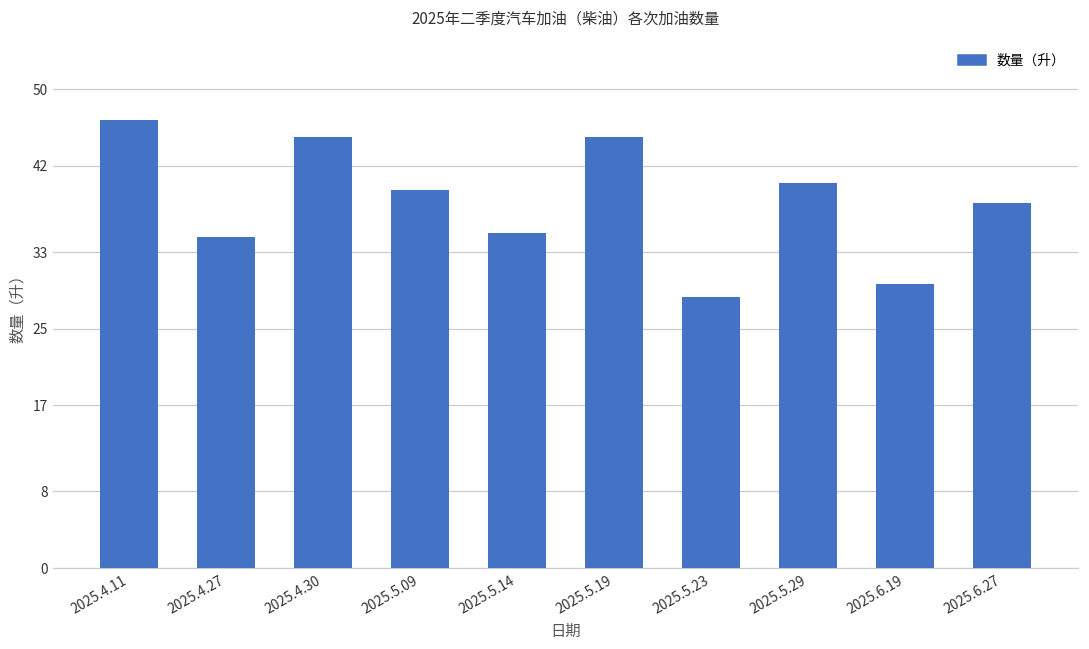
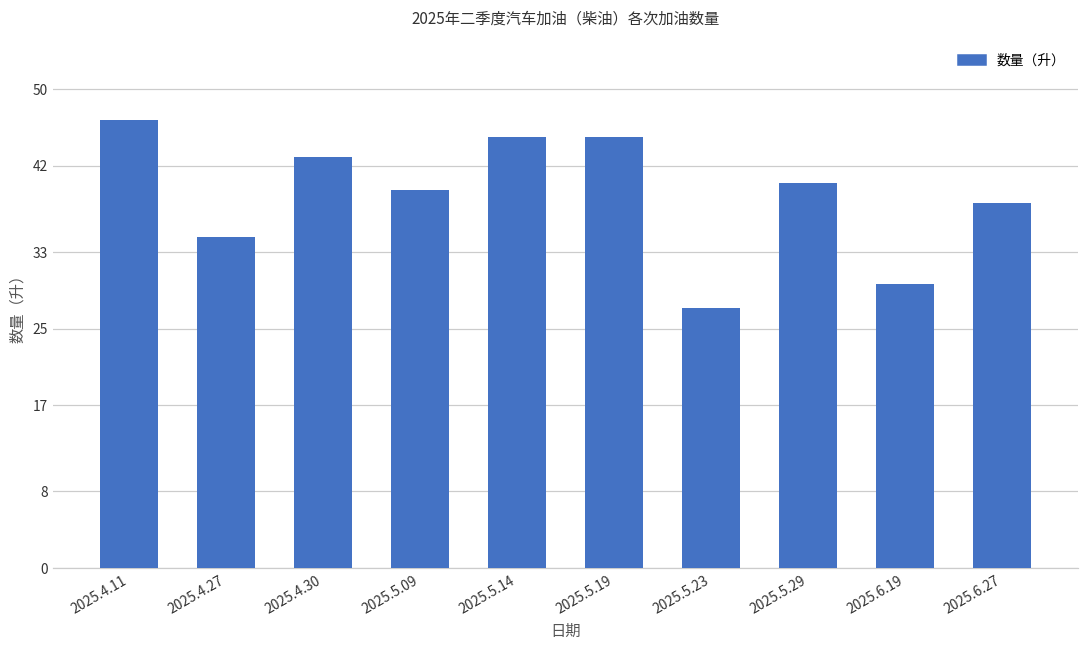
2025.4.30: 45 -> 43
2025.5.14: 35 -> 45
2025.5.23: 28 -> 27
